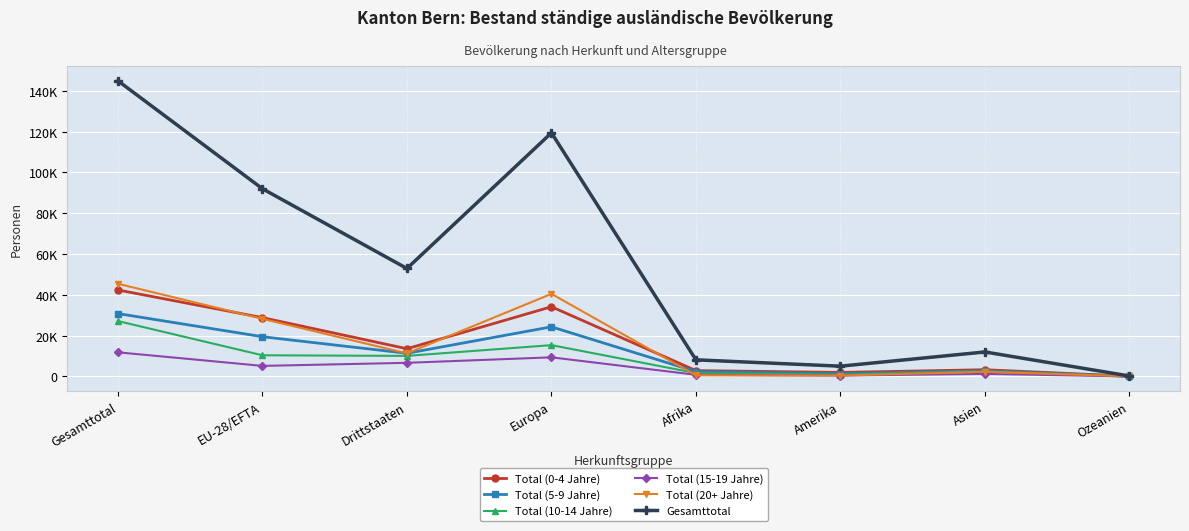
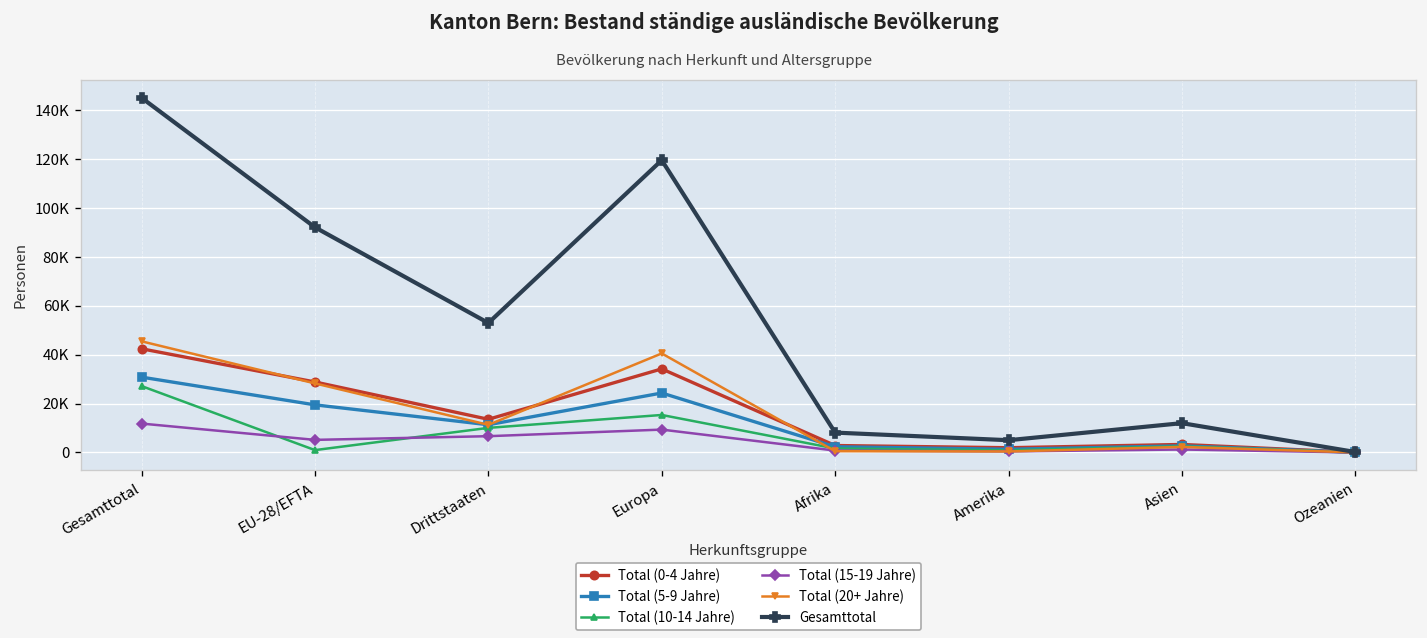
Total (10-14 Jahre), EU-28/EFTA: 10000 -> 1000
